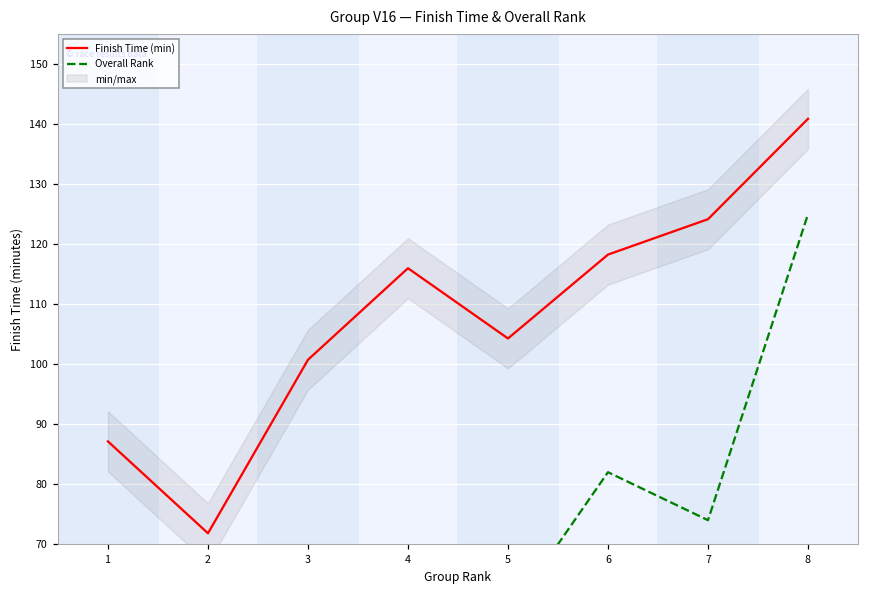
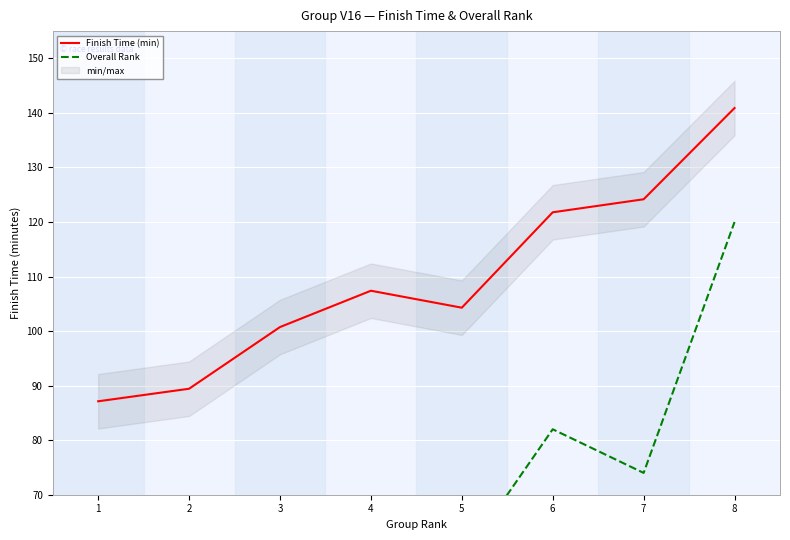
Finish Time (min), 2: 72 -> 89
Finish Time (min), 4: 116 -> 107
Finish Time (min), 6: 118 -> 122
Overall Rank, 8: 125 -> 120
